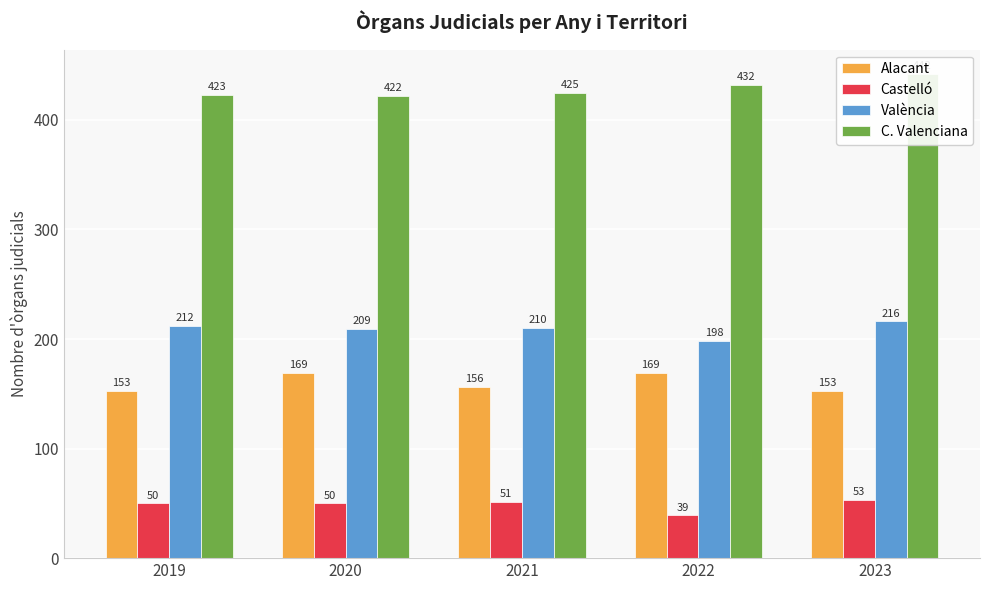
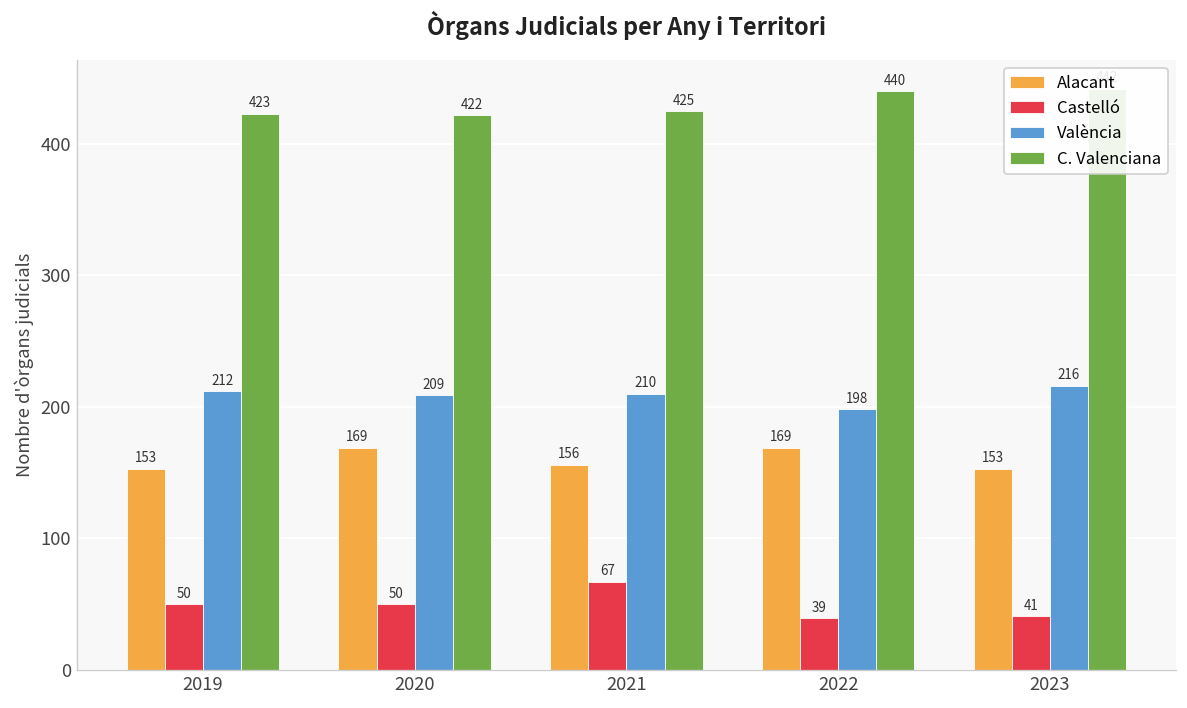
Castelló, 2021: 51 -> 67
C. Valenciana, 2022: 432 -> 440
Castelló, 2023: 53 -> 41
